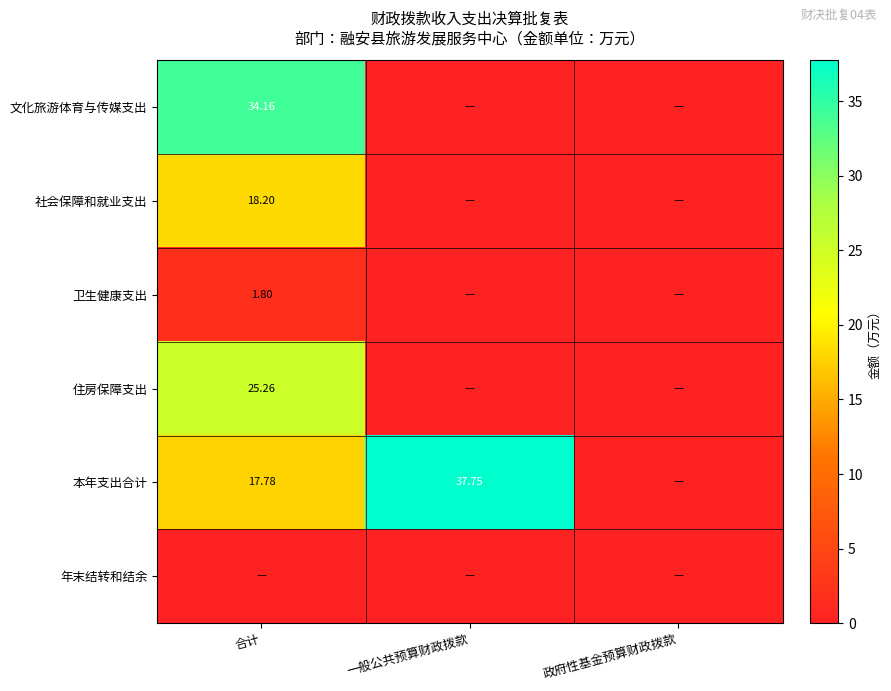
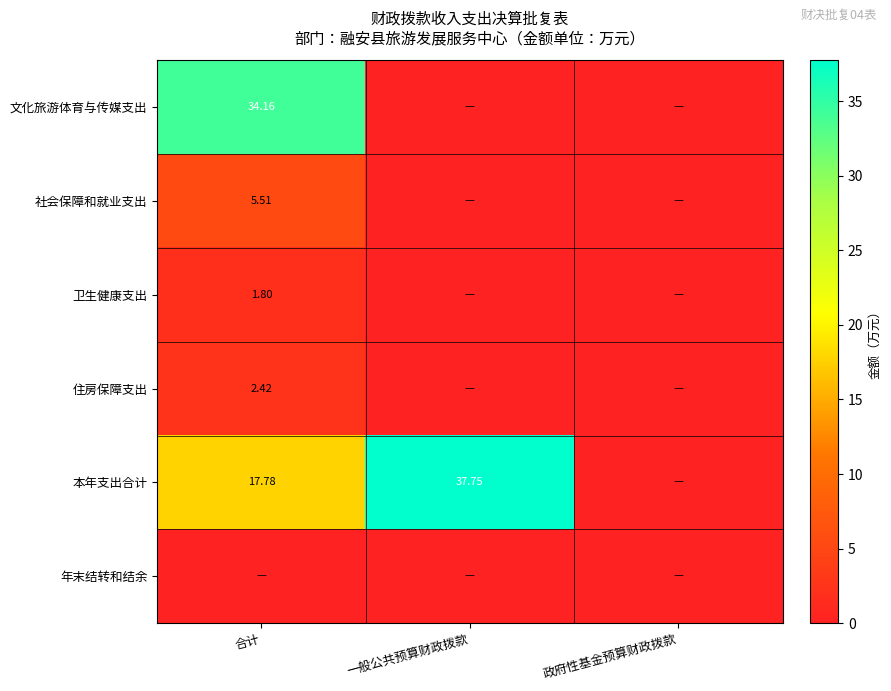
社会保障和就业支出, 合计: 18.20 -> 5.51
住房保障支出, 合计: 25.26 -> 2.42
